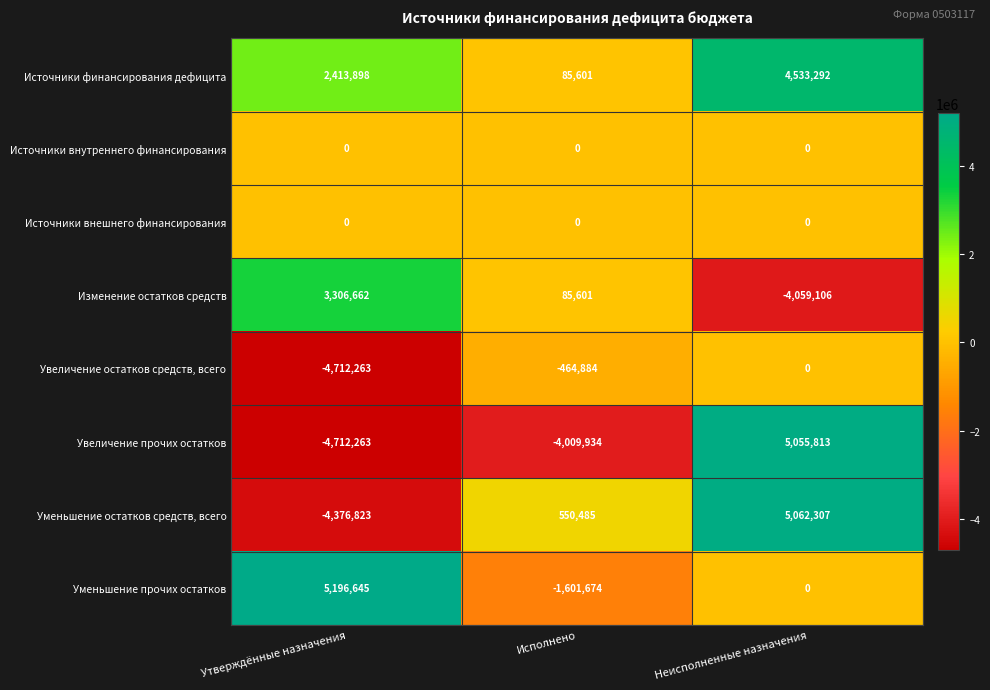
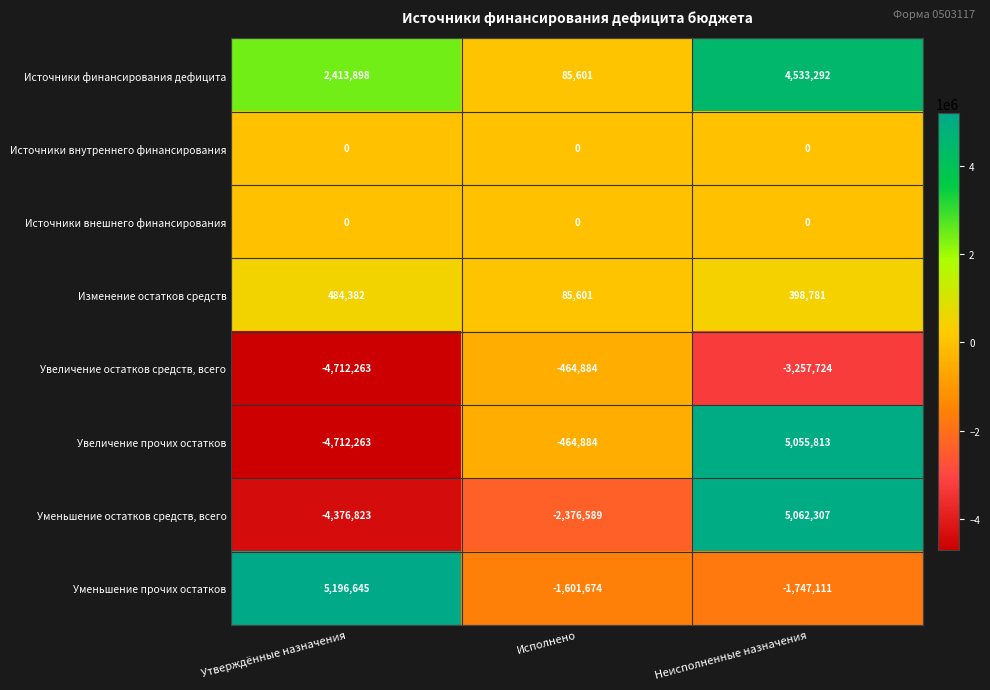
Изменение остатков средств, Утверждённые назначения: 3,306,662 -> 484,382
Изменение остатков средств, Неисполненные назначения: -4,059,106 -> 398,781
Увеличение остатков средств, всего, Неисполненные назначения: 0 -> -3,257,724
Увеличение прочих остатков, Исполнено: -4,009,934 -> -464,884
Уменьшение остатков средств, всего, Исполнено: 550,485 -> -2,376,589
Уменьшение прочих остатков, Неисполненные назначения: 0 -> -1,747,111
